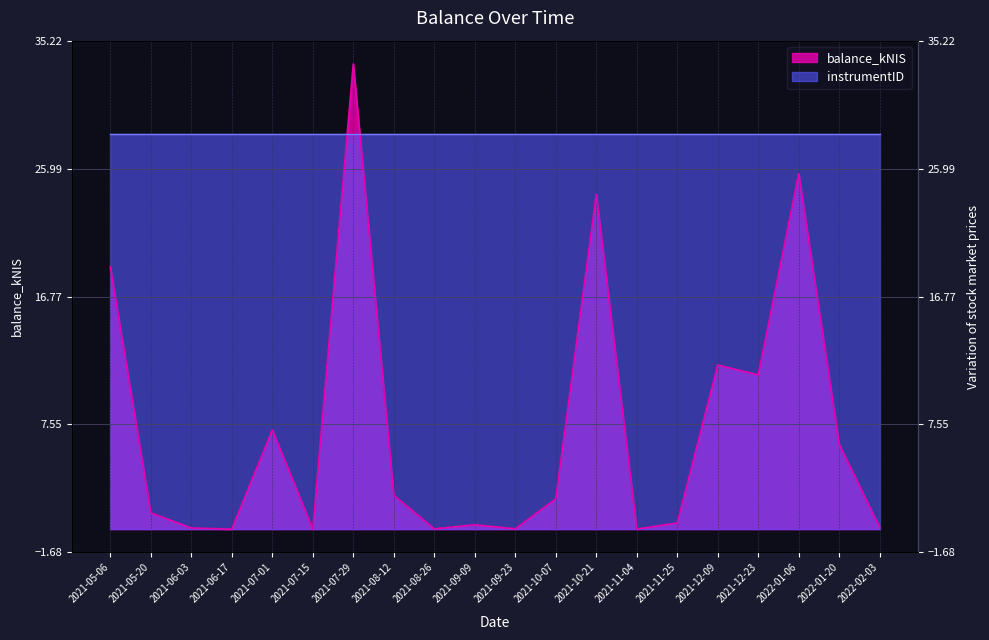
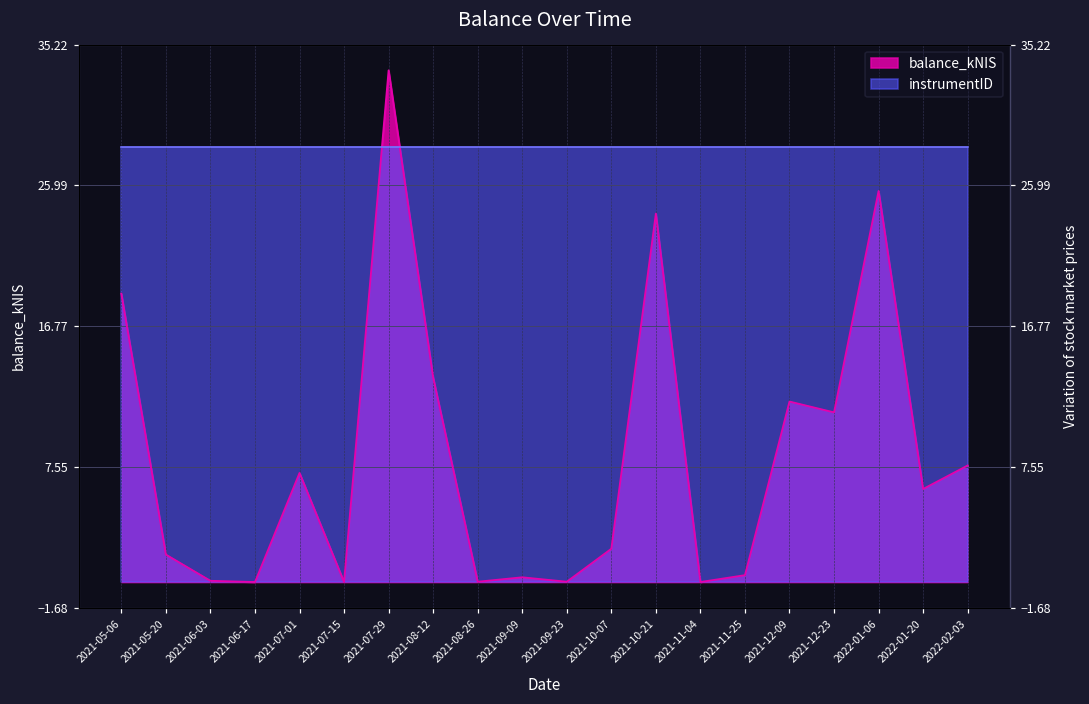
balance_kNIS, 2021-05-20: 1.2 -> 1.8
balance_kNIS, 2021-08-12: 2.4 -> 13.4
balance_kNIS, 2022-02-03: 0.1 -> 7.6
